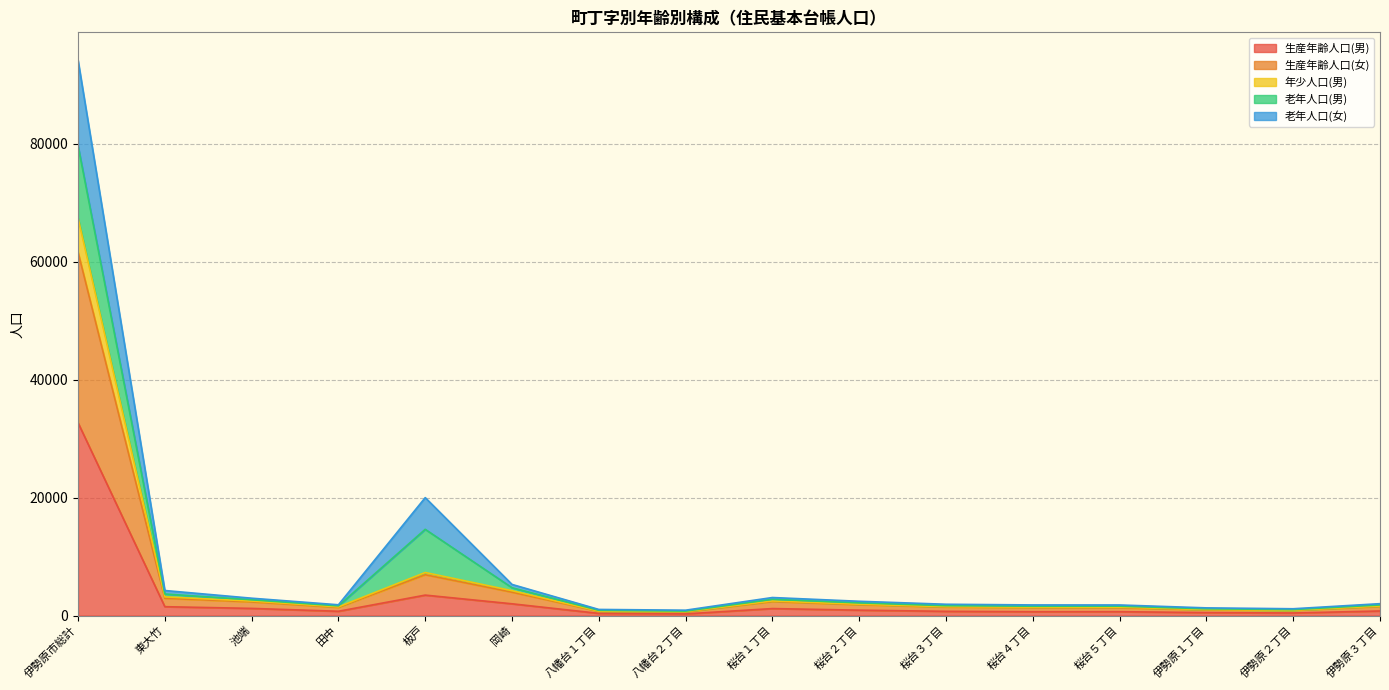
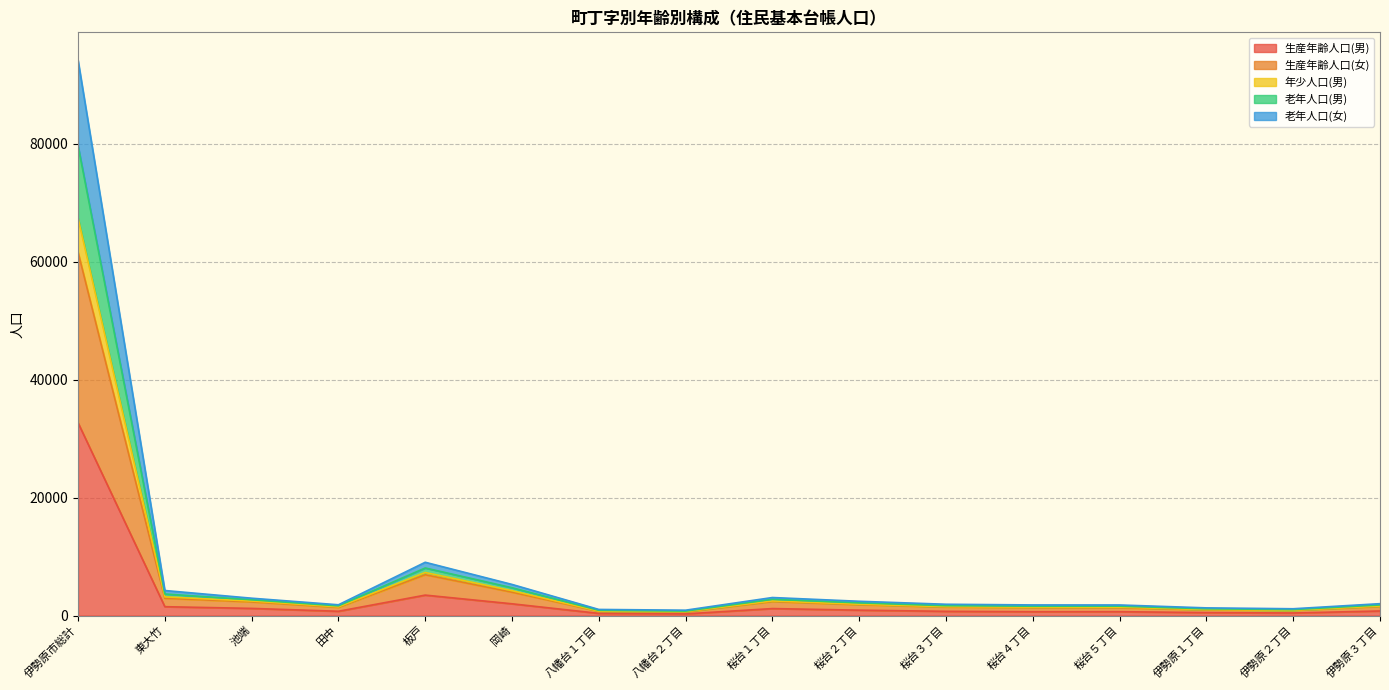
老年人口(男), 板戸: 7000 -> 1000
老年人口(女), 板戸: 5000 -> 1000
